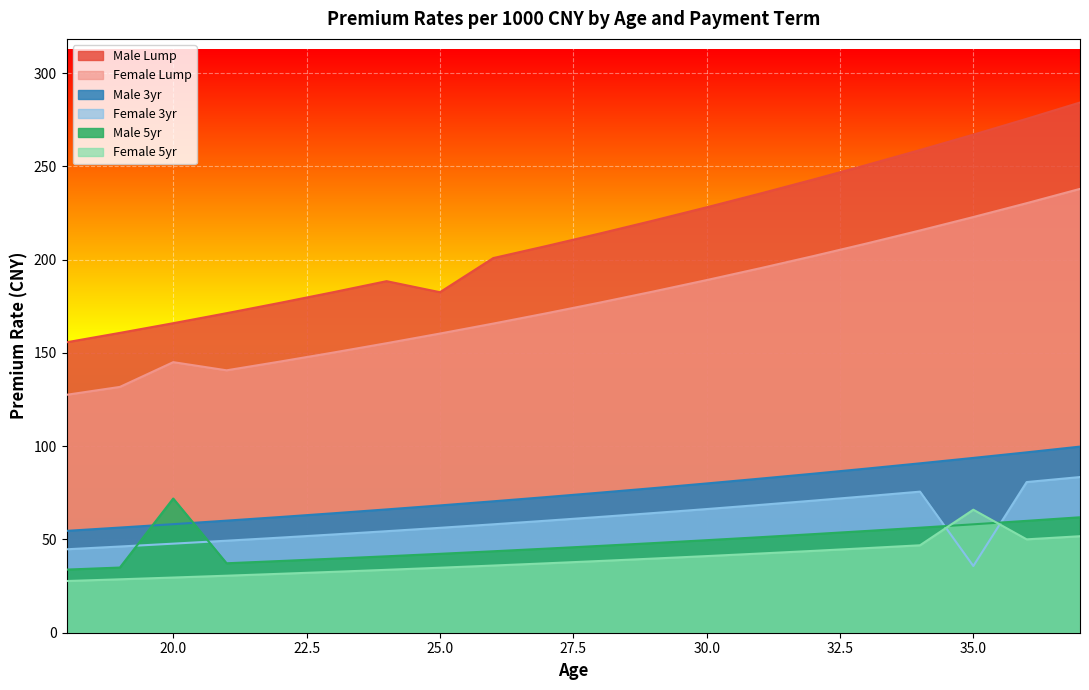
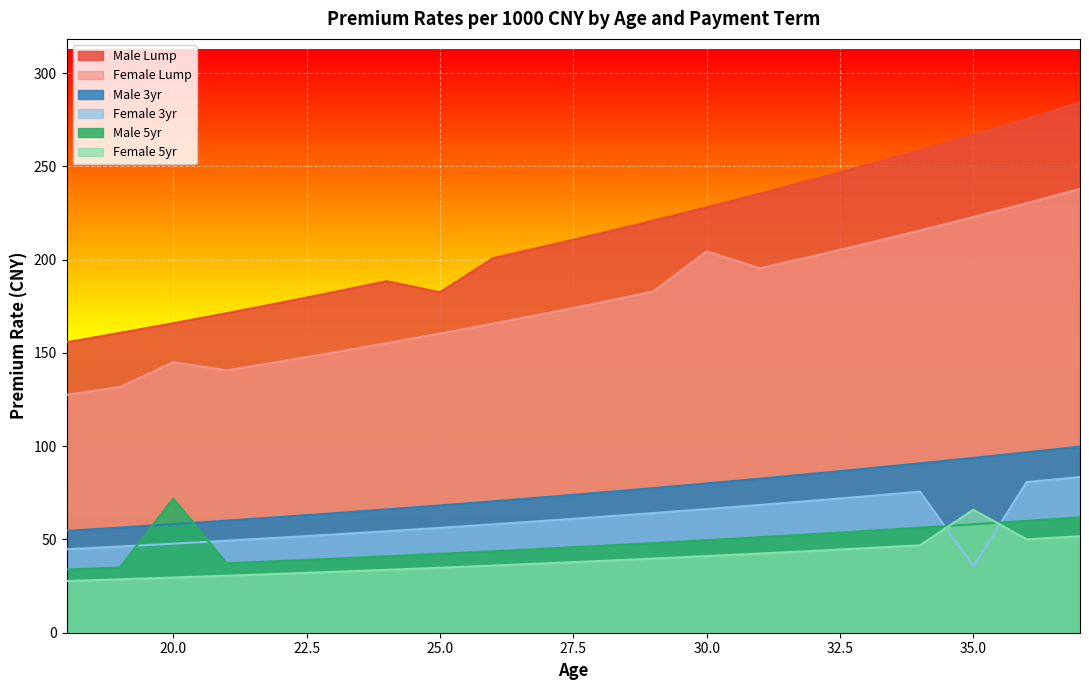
Female Lump, 30.0: 189 -> 205
